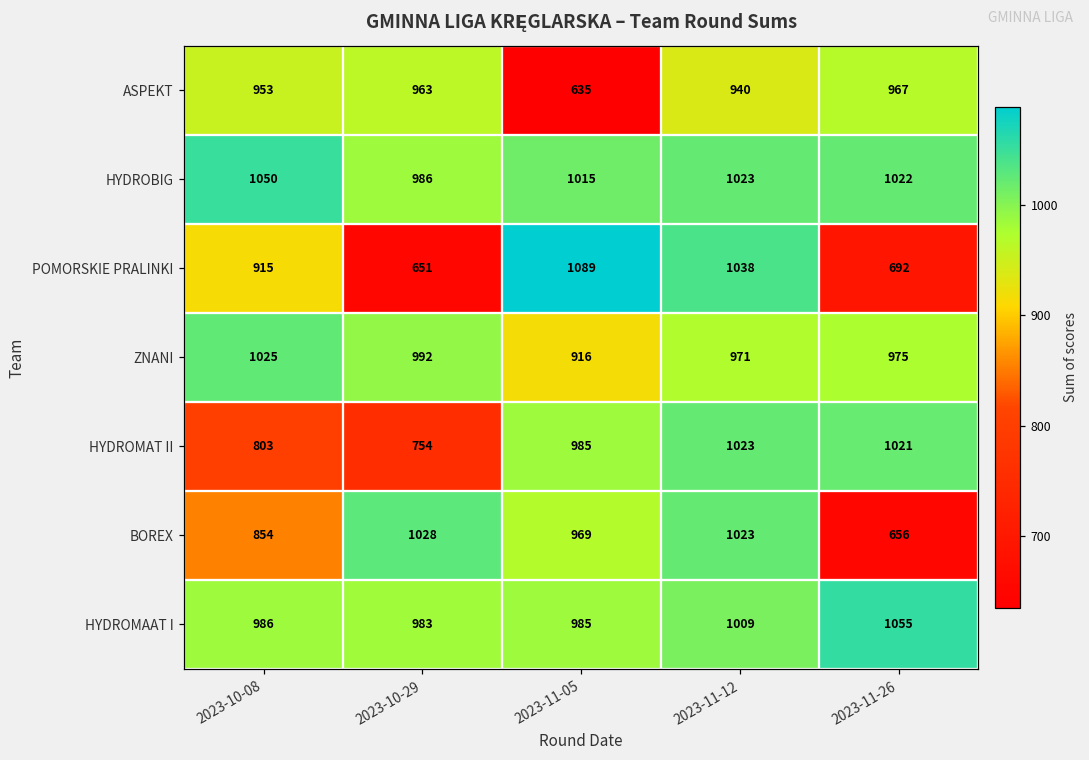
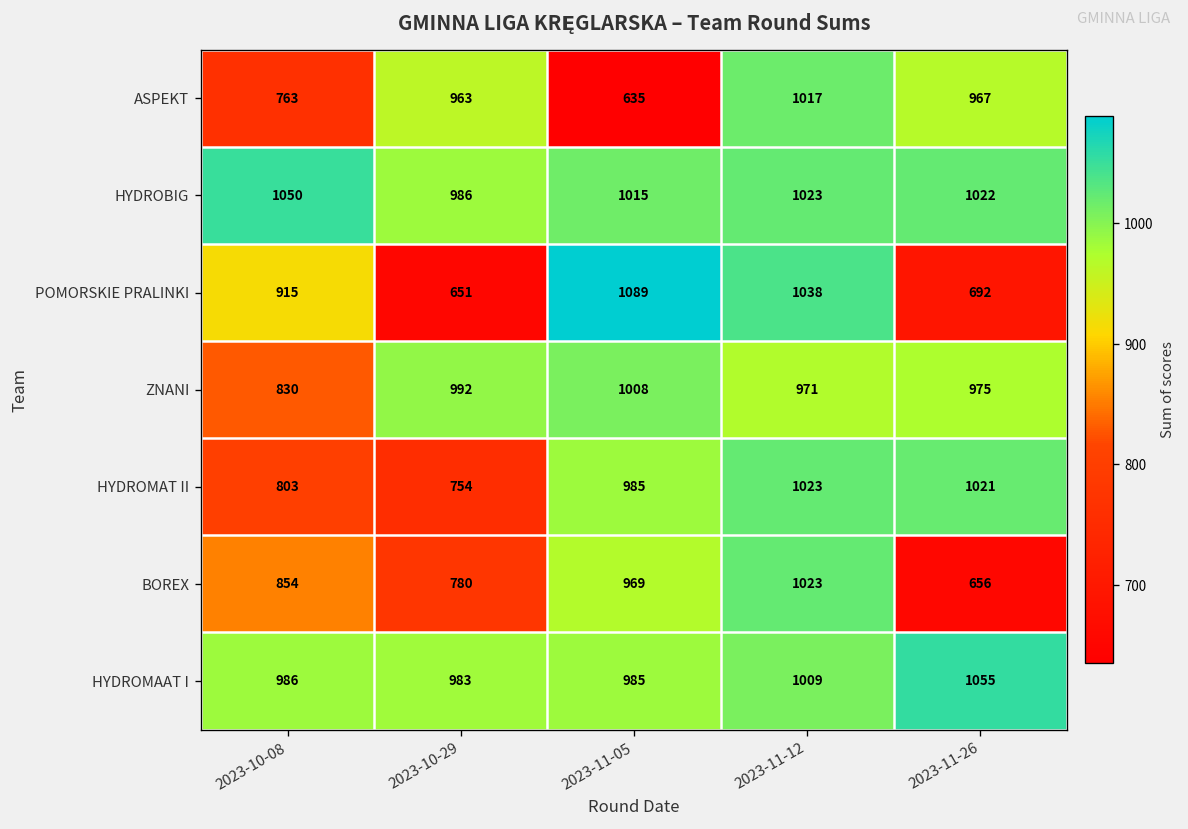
ASPEKT, 2023-10-08: 953 -> 763
ASPEKT, 2023-11-12: 940 -> 1017
ZNANI, 2023-10-08: 1025 -> 830
ZNANI, 2023-11-05: 916 -> 1008
BOREX, 2023-10-29: 1028 -> 780
